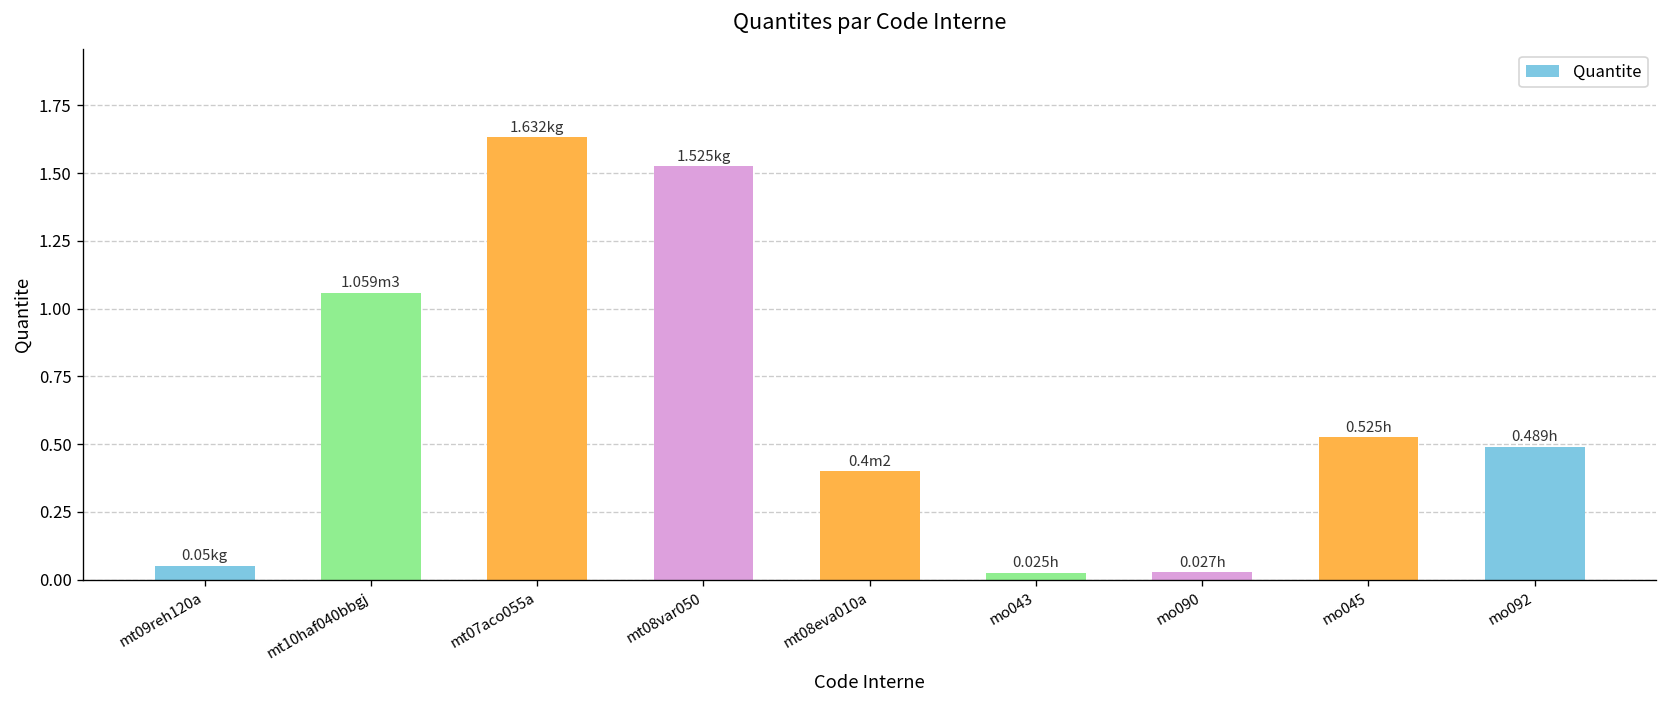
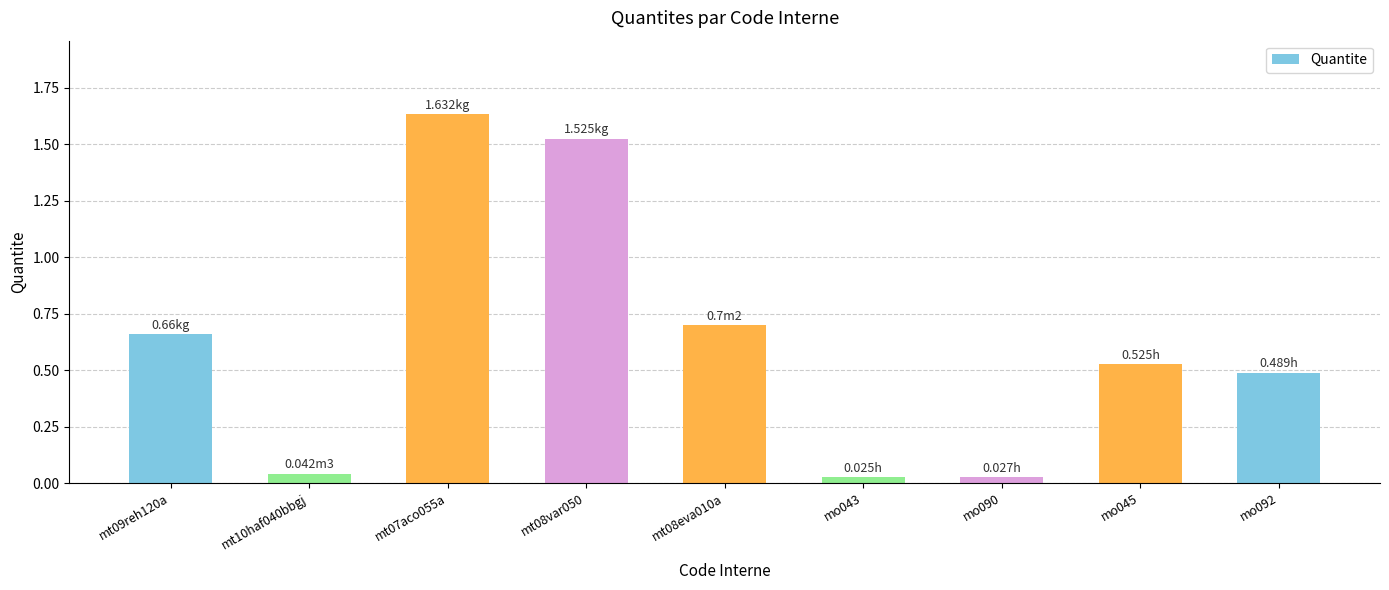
mt09reh120a: 0.05 -> 0.66
mt10haf040bbgj: 1.059m3 -> 0.042m3
mt08eva010a: 0.4m2 -> 0.7m2
